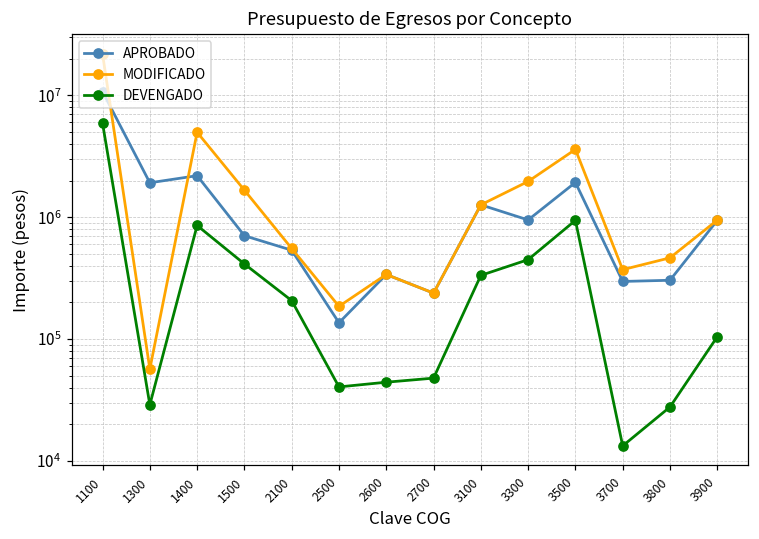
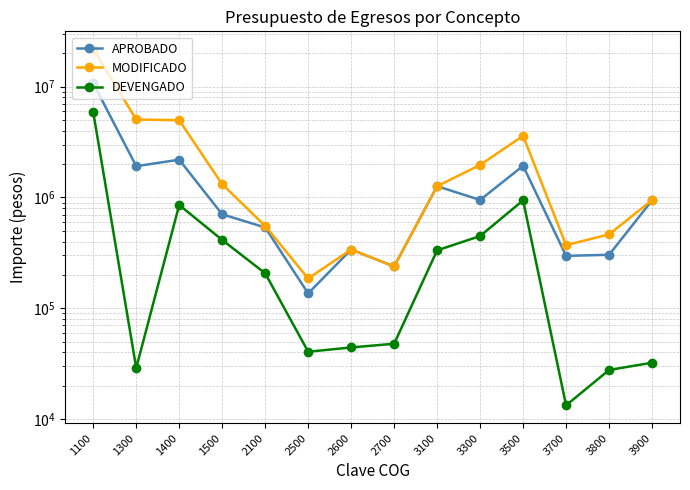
MODIFICADO, 1300: 60000 -> 5000000
MODIFICADO, 1500: 1700000 -> 1300000
DEVENGADO, 3900: 100000 -> 32000
